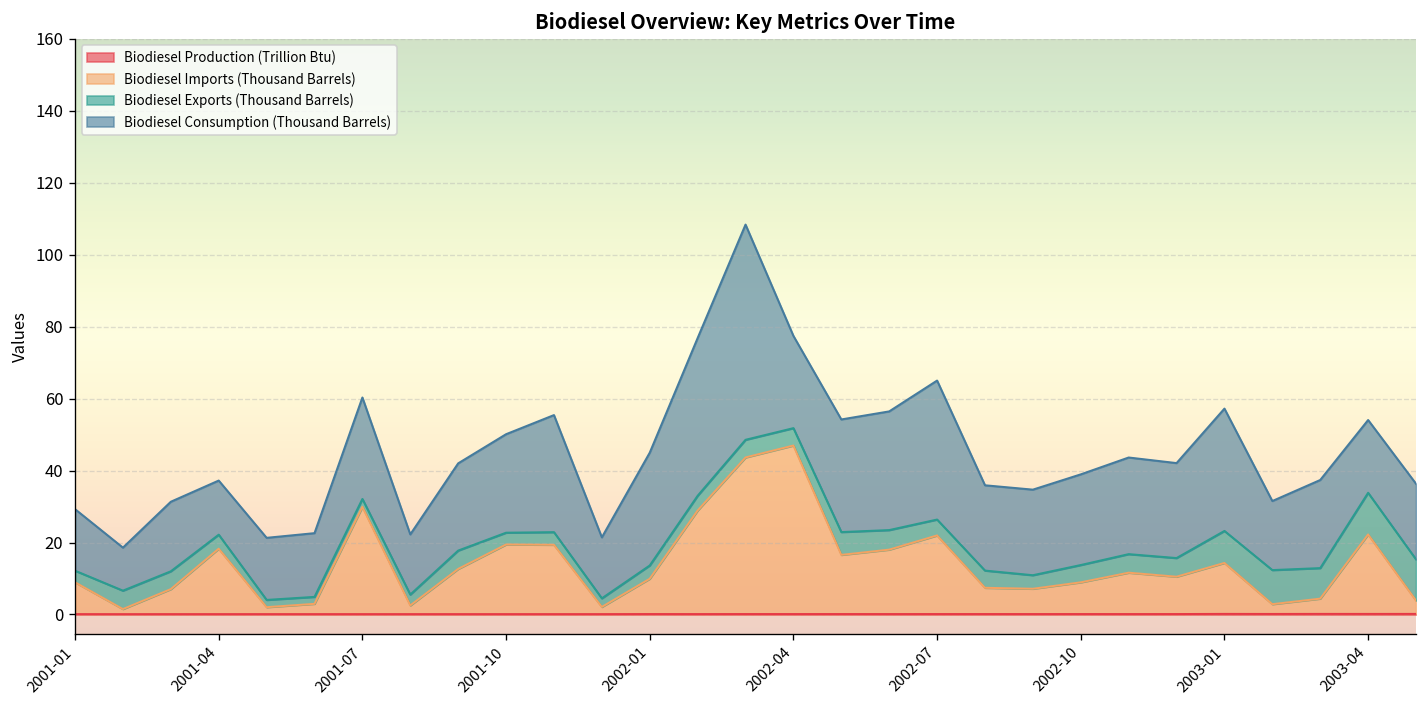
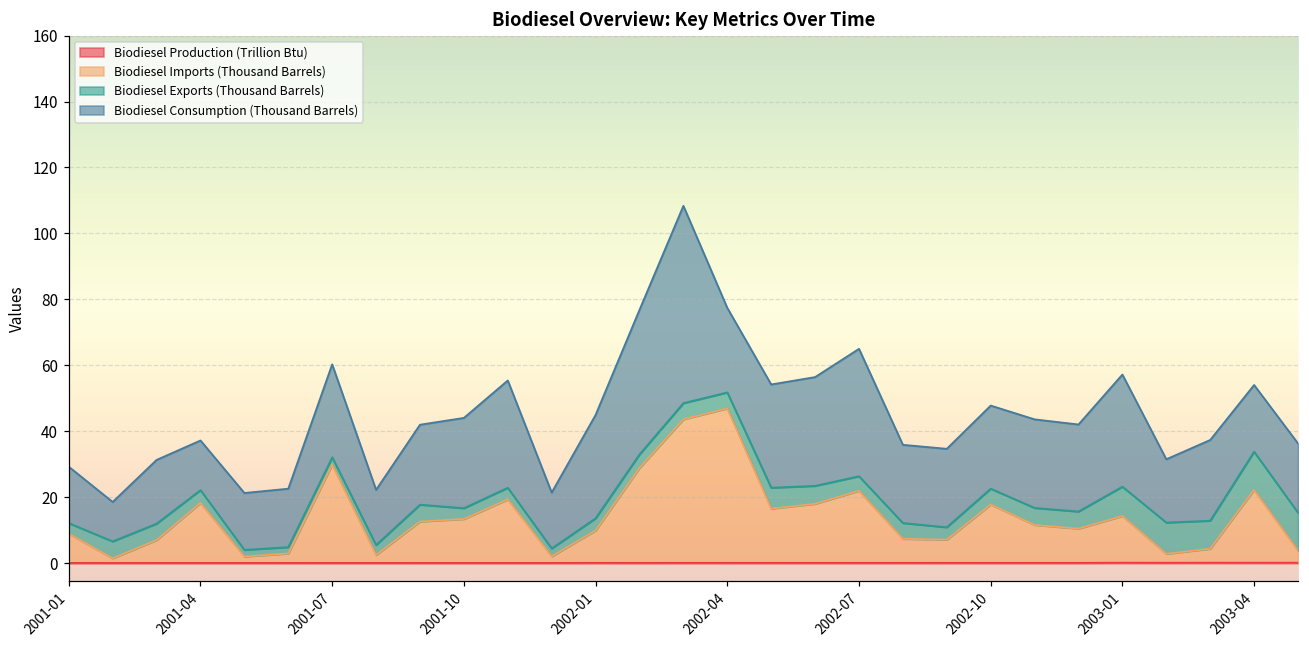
Biodiesel Imports (Thousand Barrels), 2001-10: 19 -> 13
Biodiesel Imports (Thousand Barrels), 2002-10: 9 -> 18
